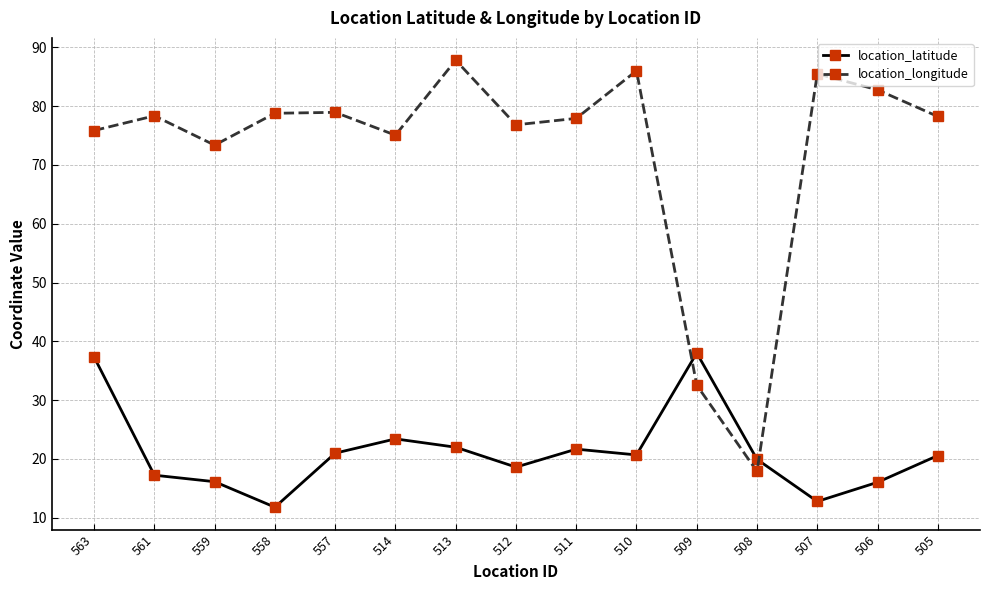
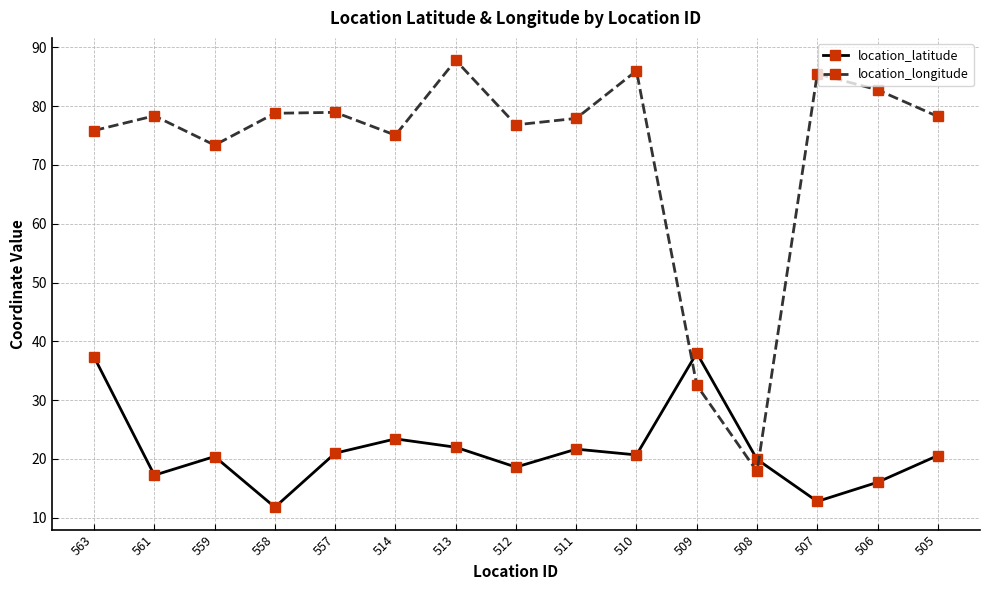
location_latitude, 559: 16 -> 20
